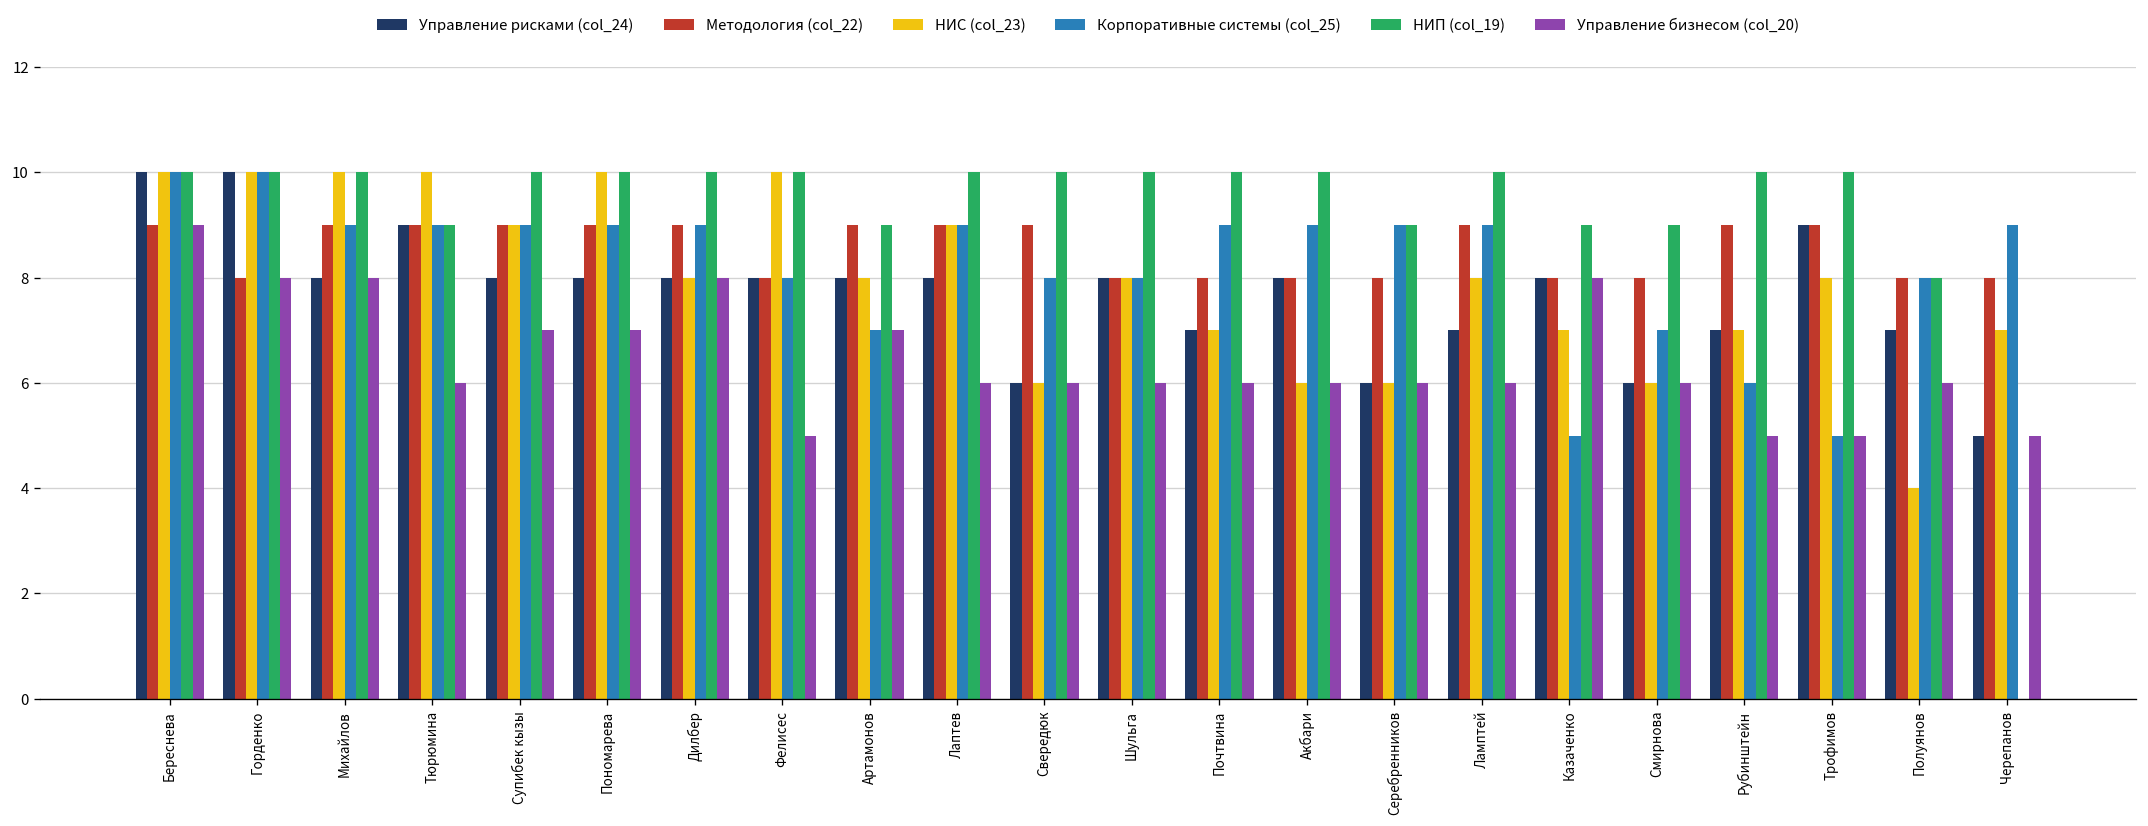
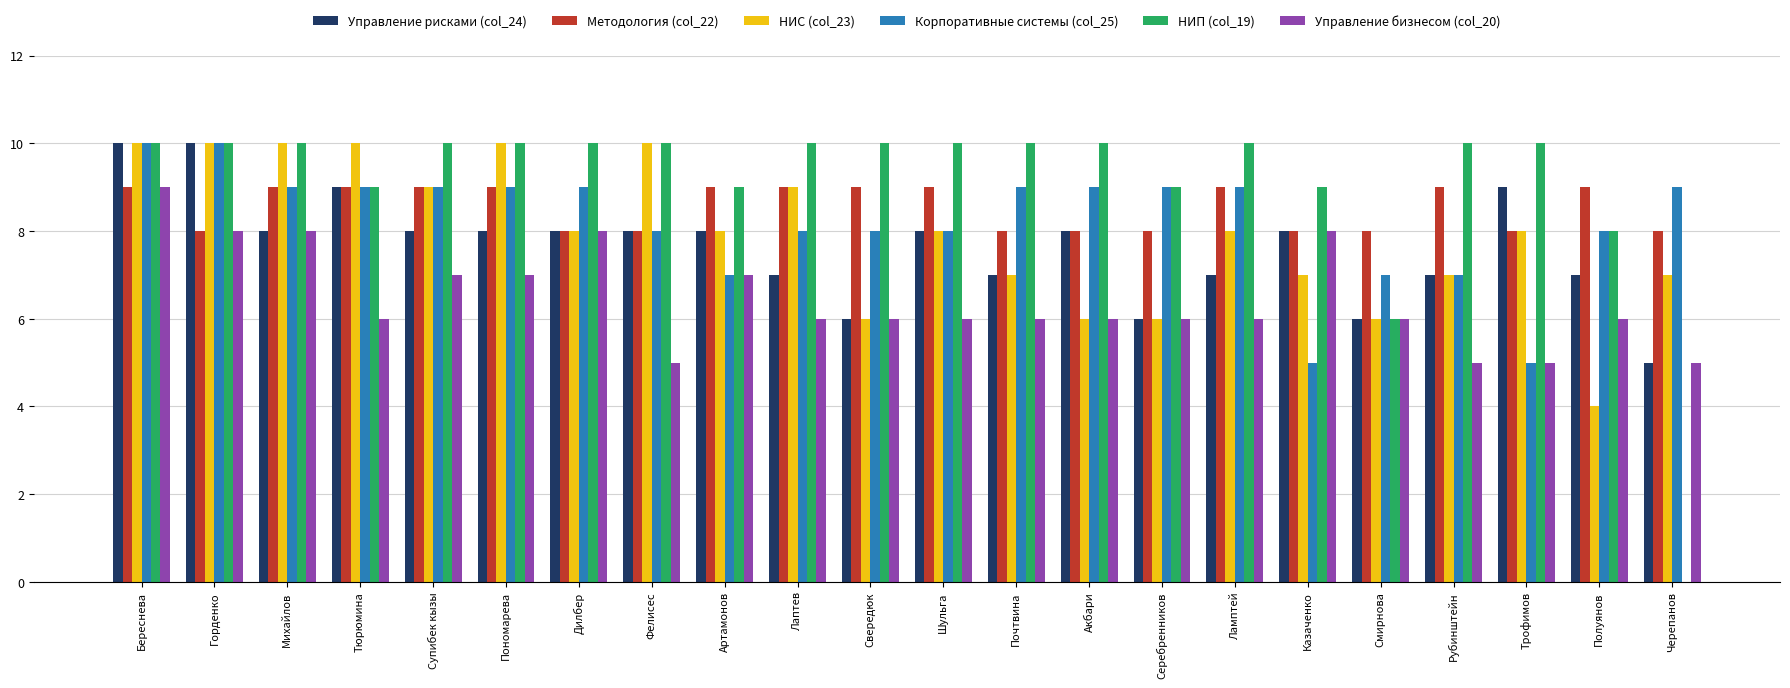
Методология (col_22), Дилбер: 9 -> 8
Управление рисками (col_24), Лаптев: 8 -> 7
Корпоративные системы (col_25), Лаптев: 9 -> 8
Методология (col_22), Шульга: 8 -> 9
НИП (col_19), Смирнова: 9 -> 6
Корпоративные системы (col_25), Рубинштейн: 6 -> 7
Методология (col_22), Трофимов: 9 -> 8
Методология (col_22), Полуянов: 8 -> 9
